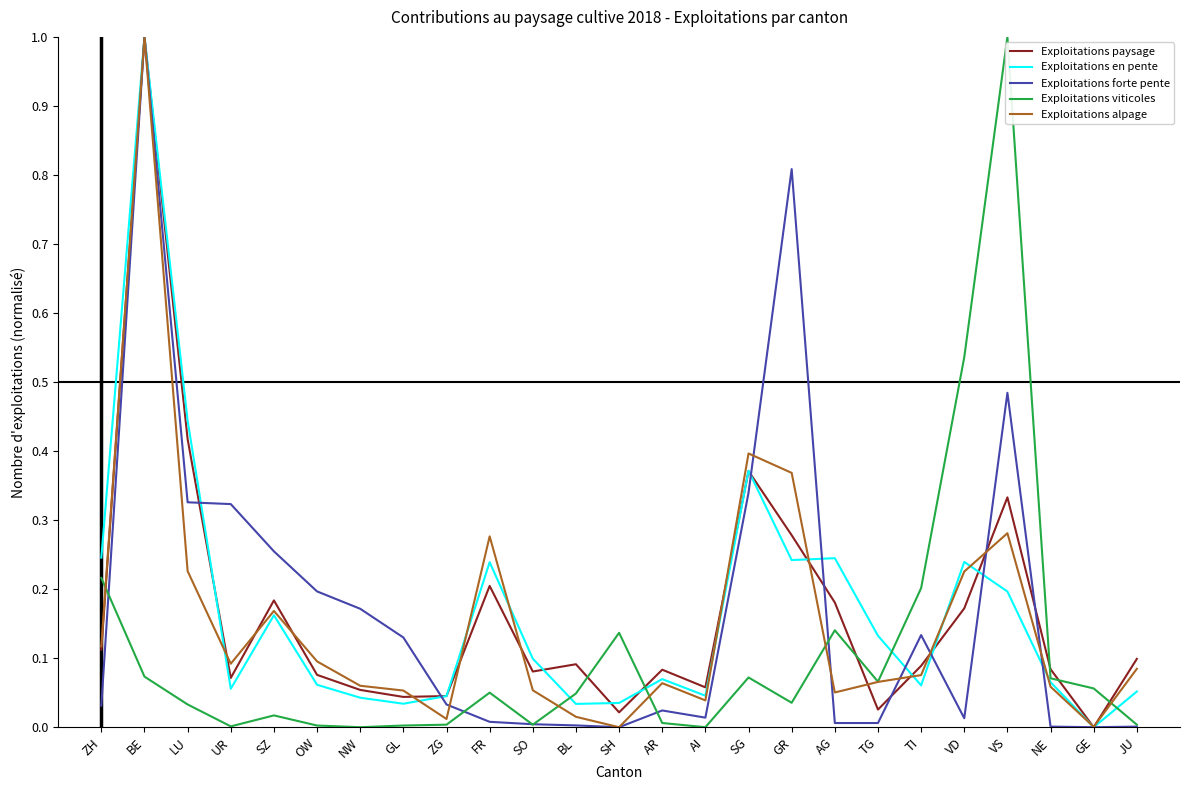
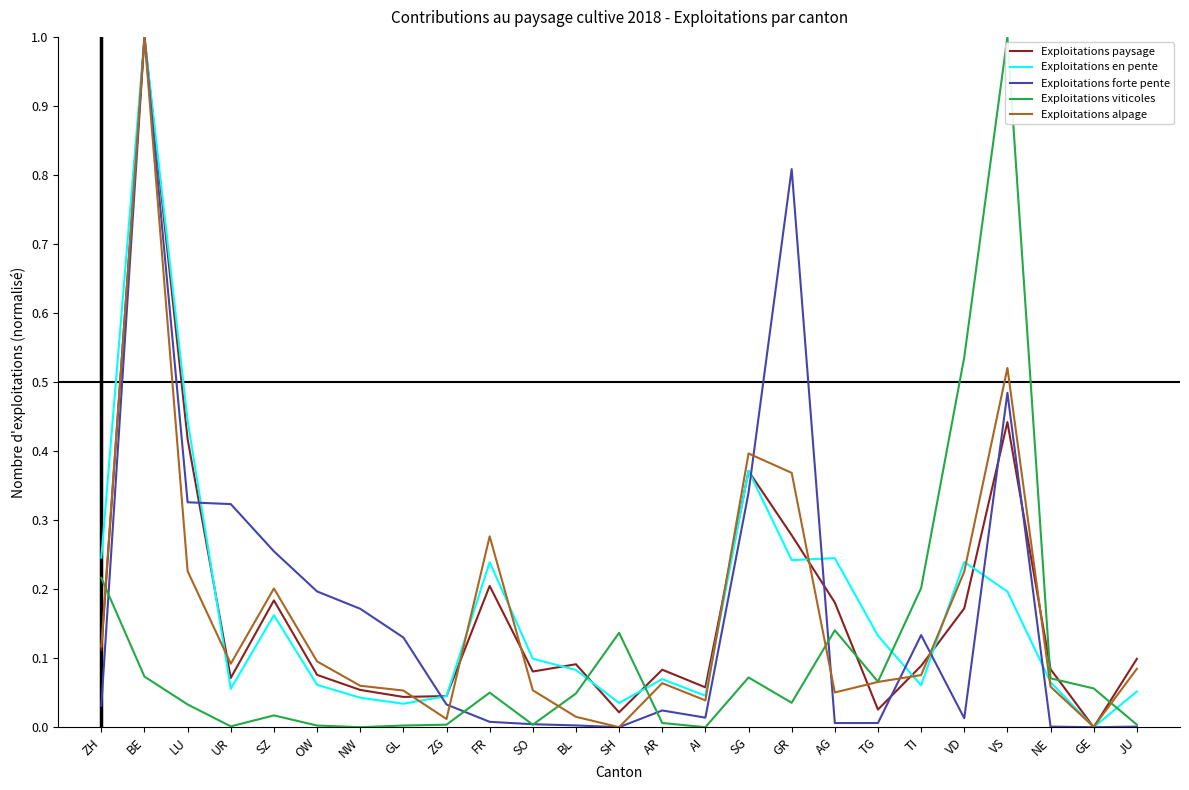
Exploitations alpage, SZ: 0.17 -> 0.20
Exploitations en pente, BL: 0.03 -> 0.08
Exploitations paysage, VS: 0.33 -> 0.44
Exploitations alpage, VS: 0.28 -> 0.52
